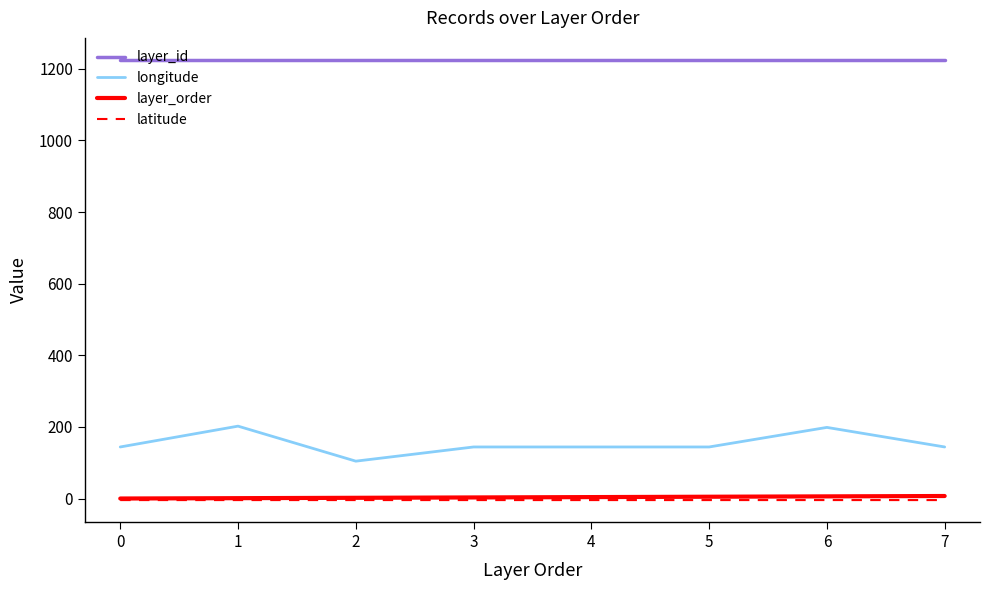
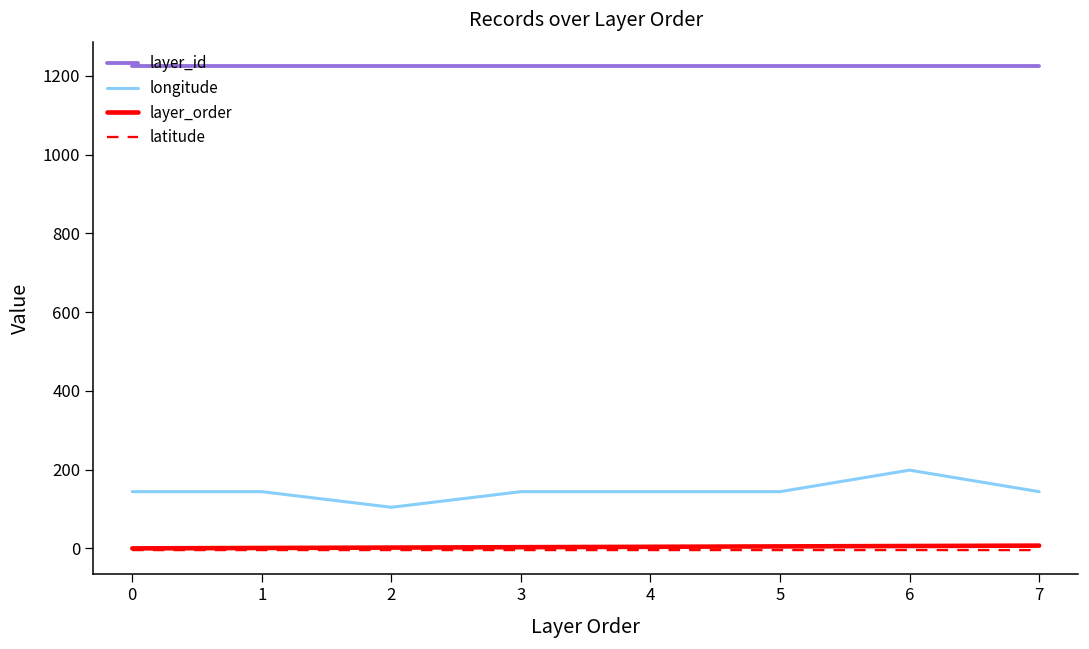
longitude, 1: 200 -> 140
